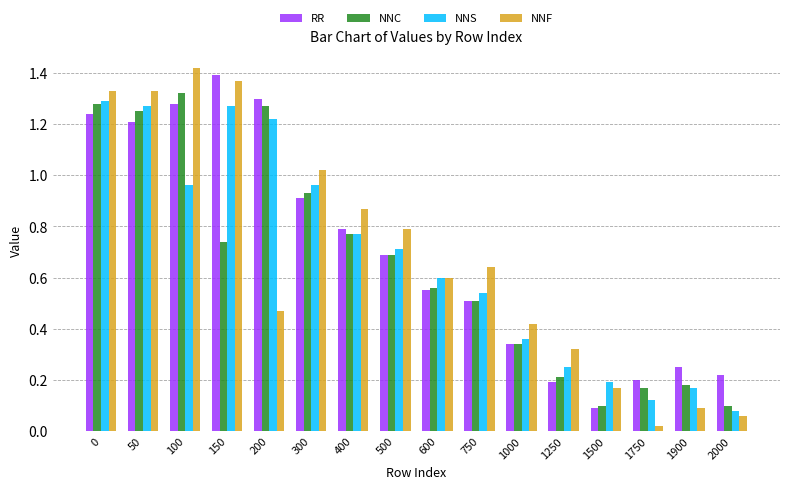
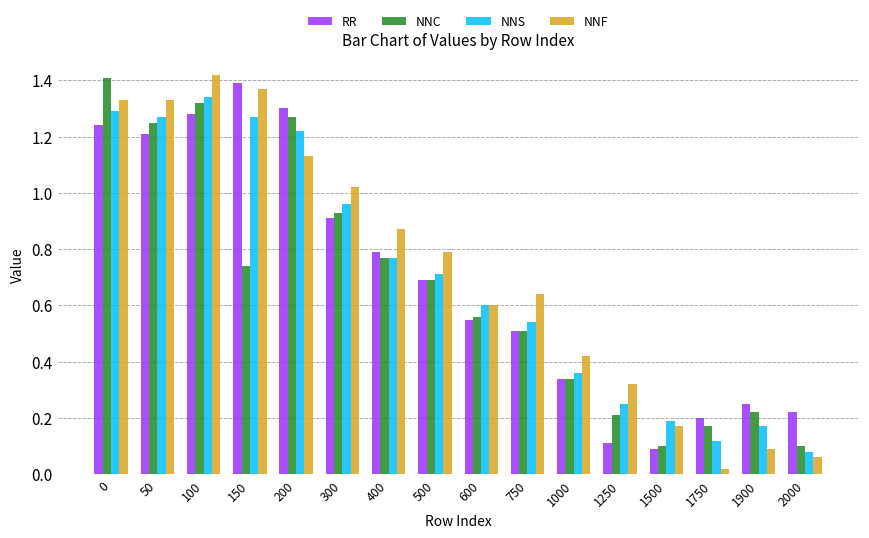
NNC, 0: 1.28 -> 1.41
NNS, 100: 0.96 -> 1.34
NNF, 200: 0.47 -> 1.13
RR, 1250: 0.19 -> 0.11
NNC, 1900: 0.18 -> 0.22
